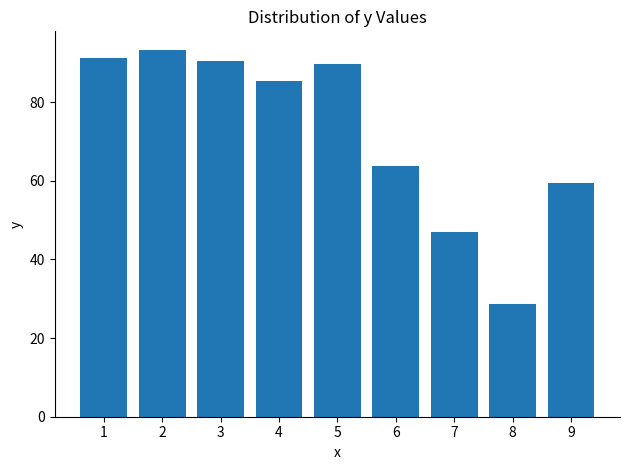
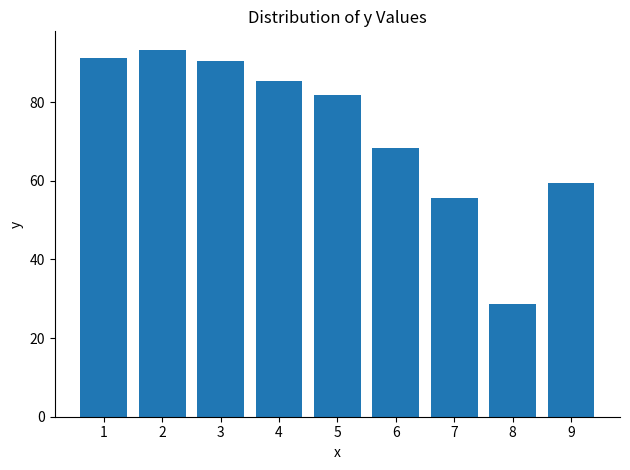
5: 90 -> 82
6: 64 -> 68
7: 47 -> 56
